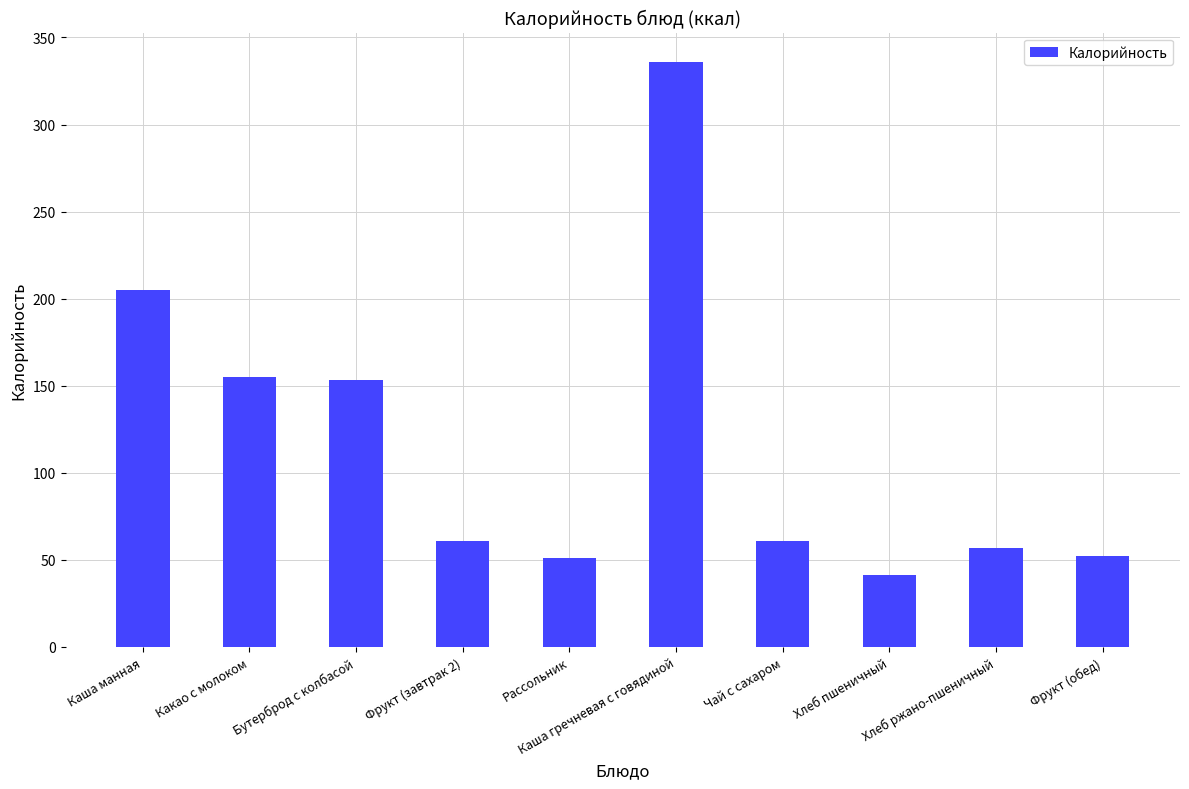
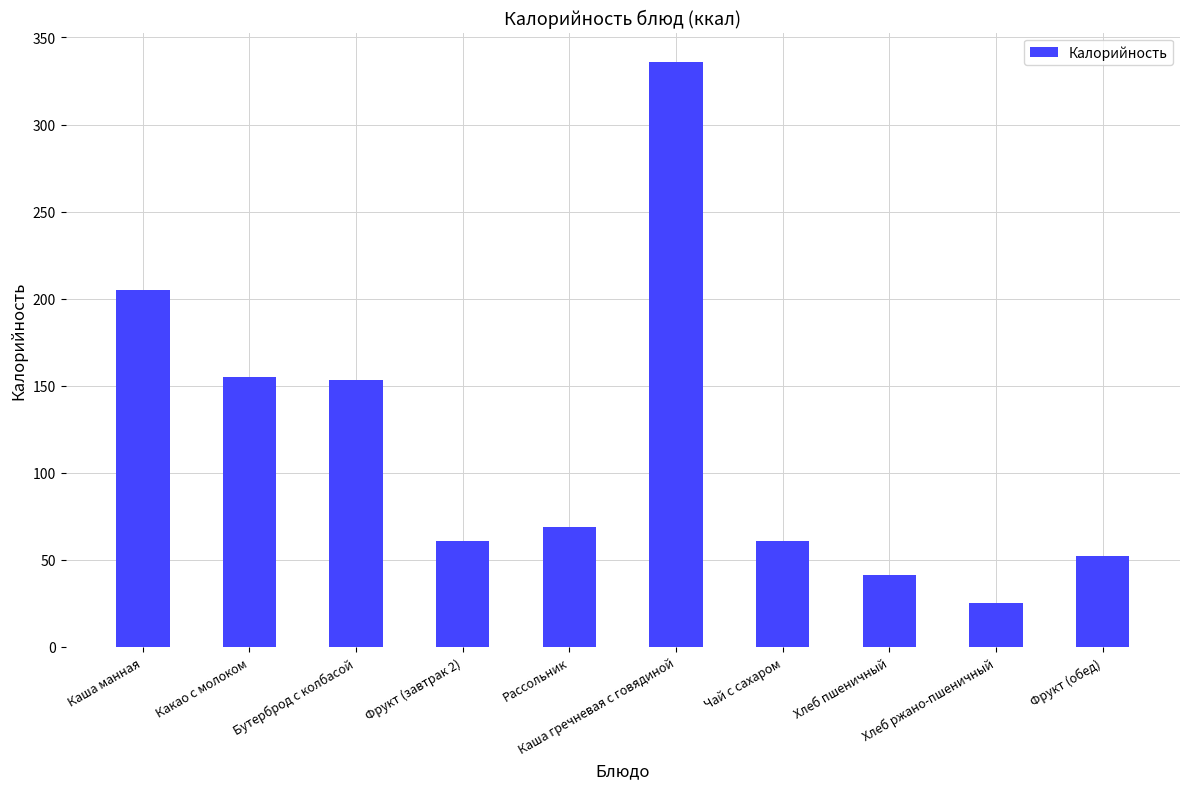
Рассольник: 51 -> 69
Хлеб ржано-пшеничный: 57 -> 25
